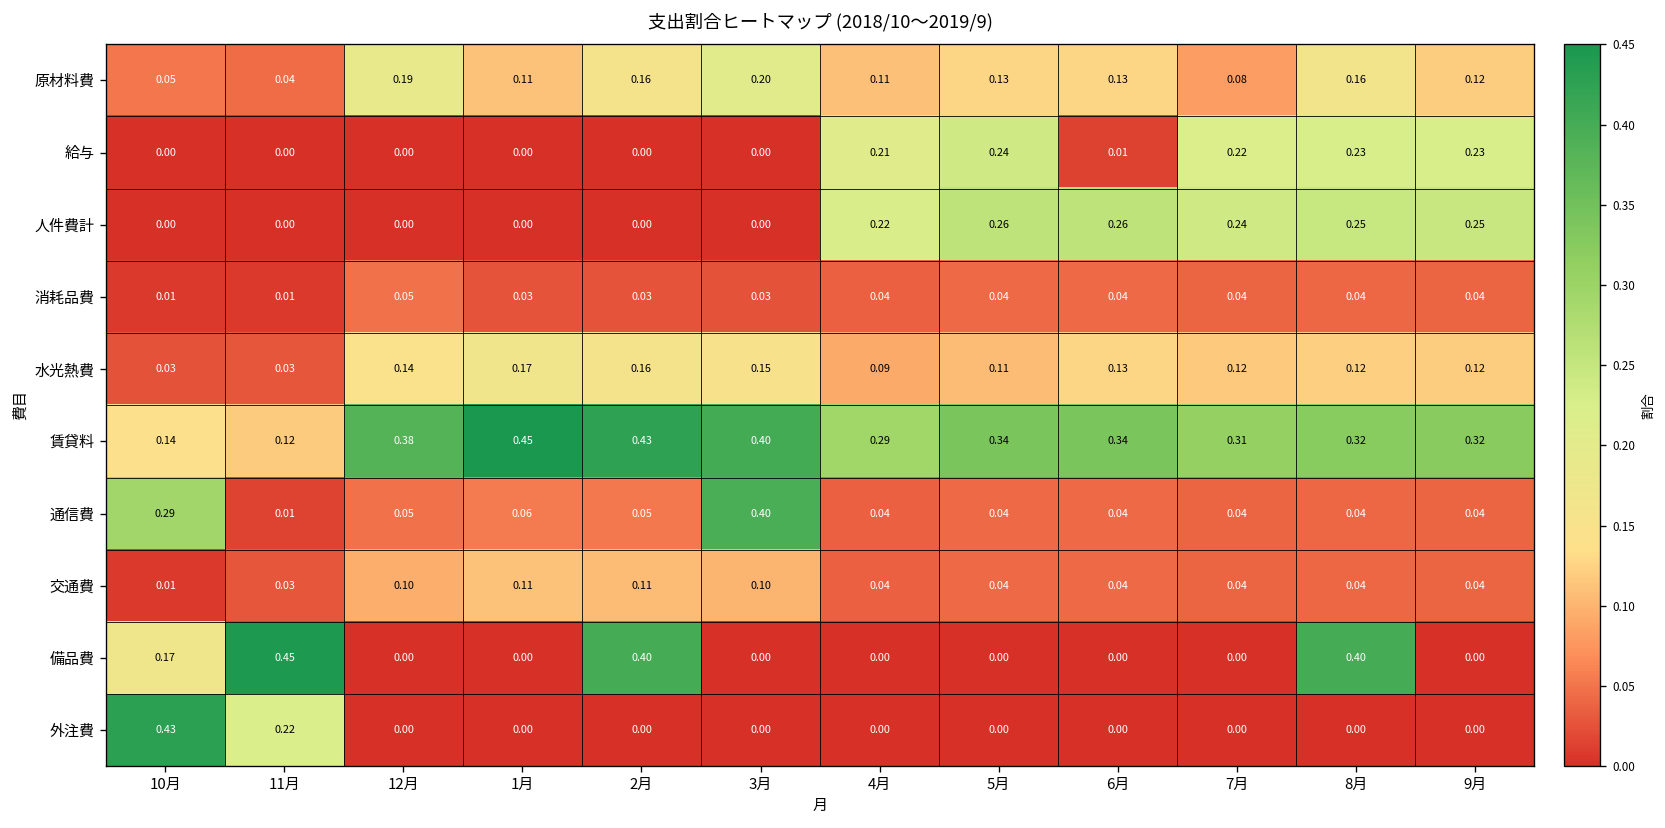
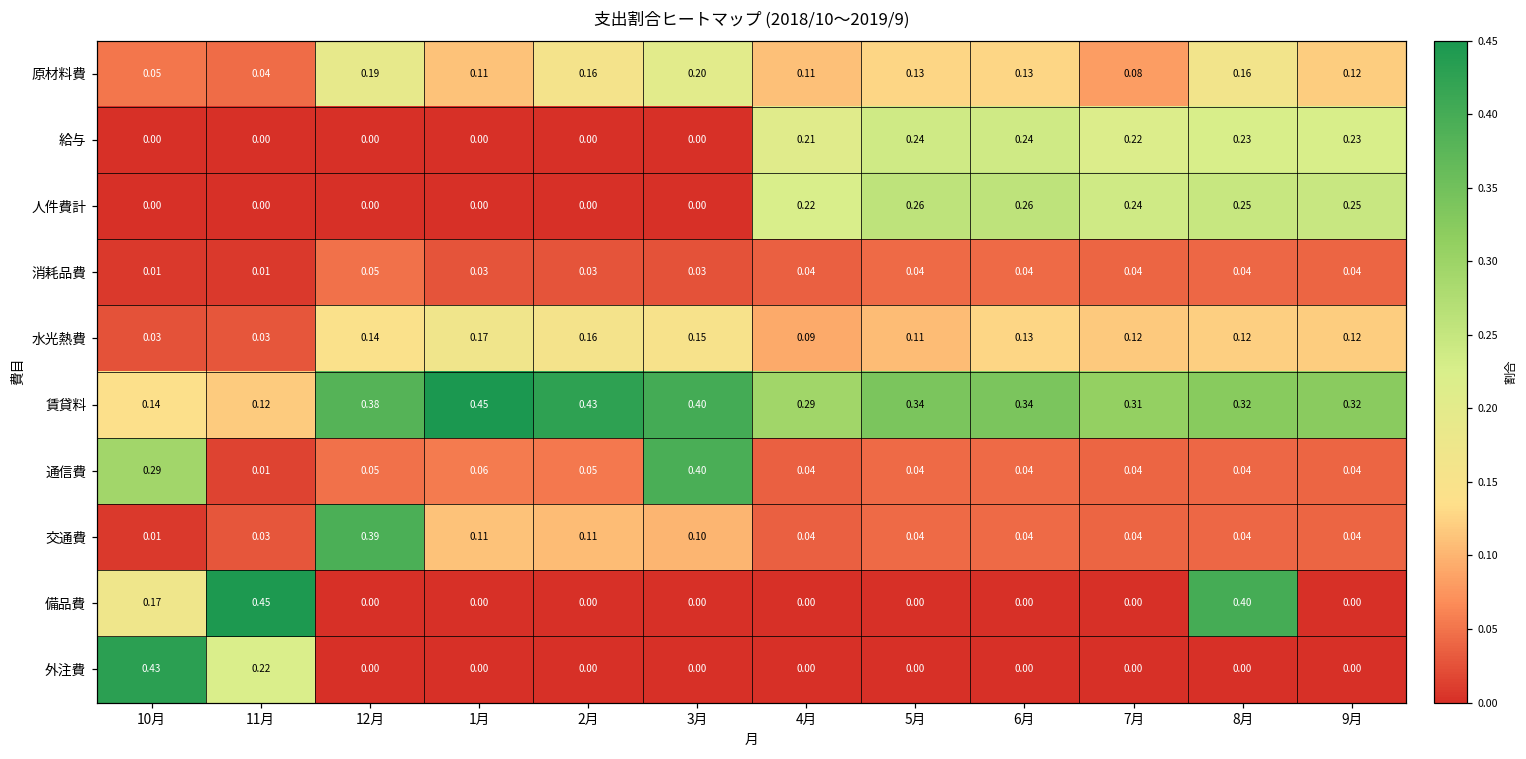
給与, 6月: 0.01 -> 0.24
交通費, 12月: 0.10 -> 0.39
備品費, 2月: 0.40 -> 0.00
